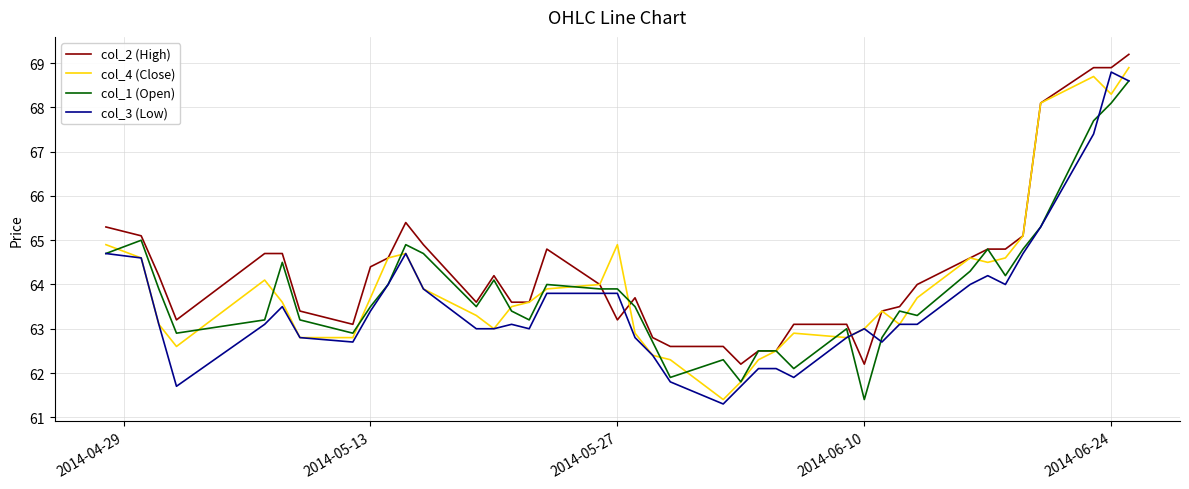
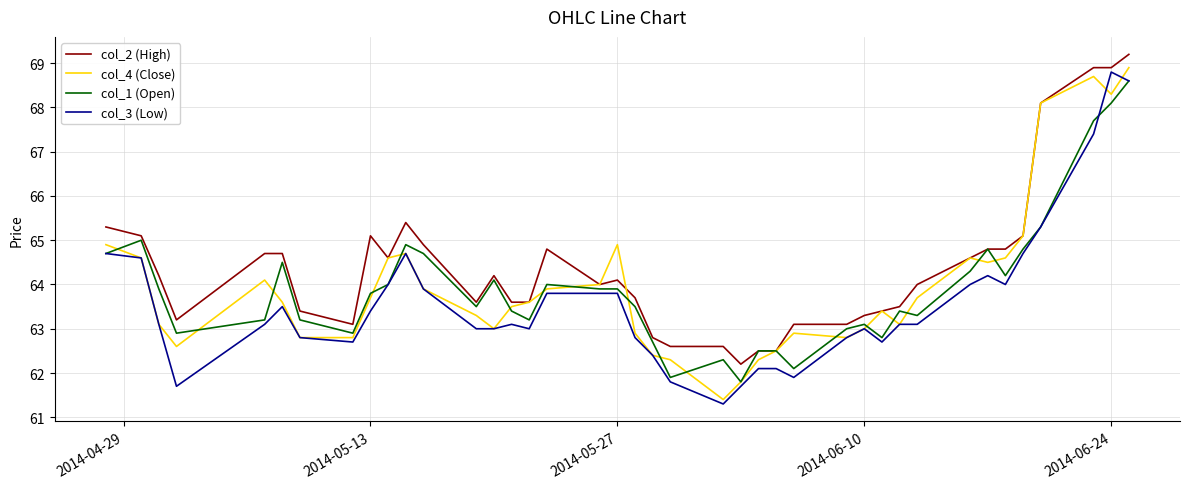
col_2 (High), 2014-05-13: 64.4 -> 65.1
col_1 (Open), 2014-05-13: 63.5 -> 63.8
col_2 (High), 2014-05-27: 63.2 -> 64.1
col_2 (High), 2014-06-10: 62.2 -> 63.3
col_1 (Open), 2014-06-10: 61.4 -> 63.1
